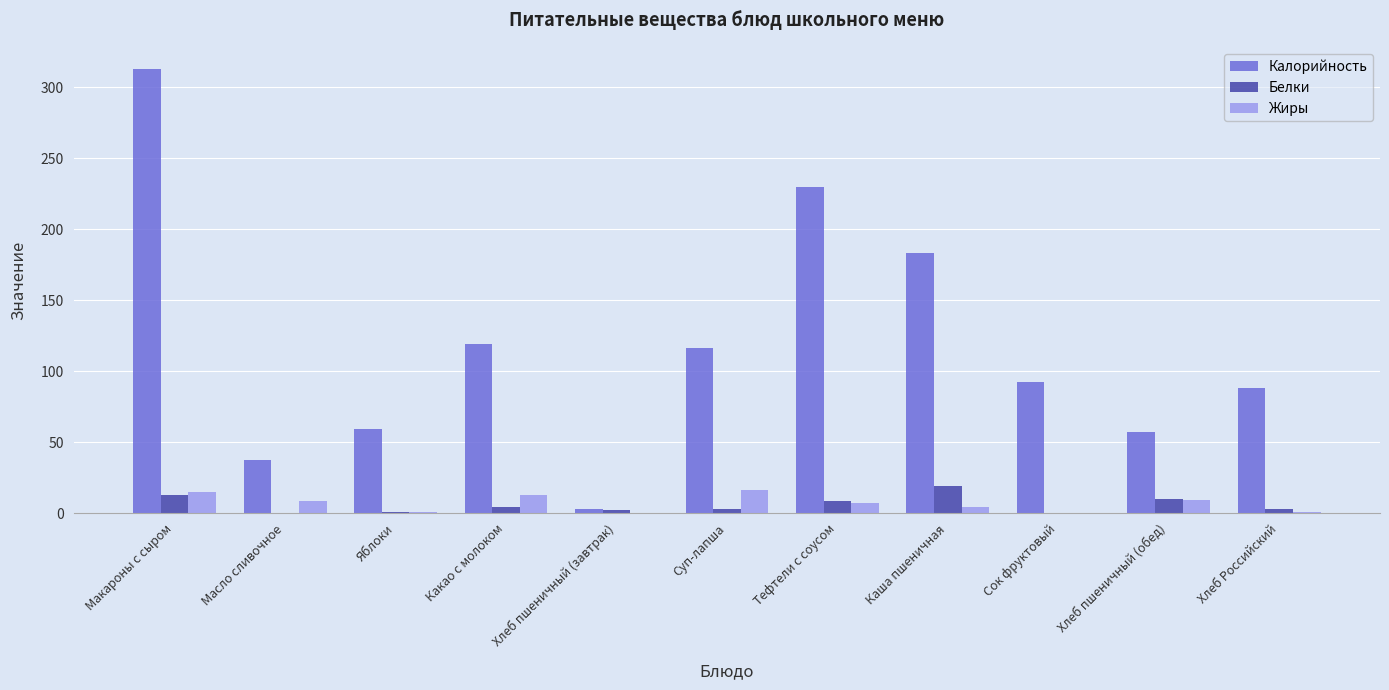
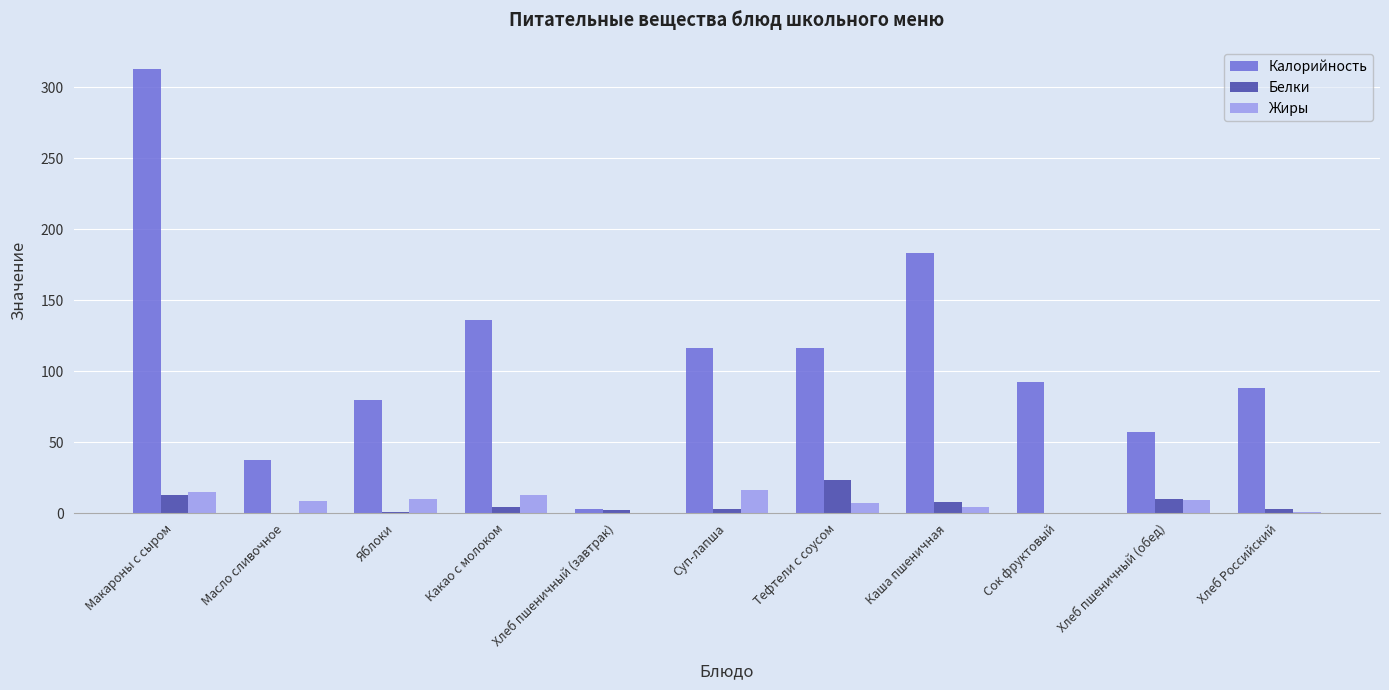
Калорийность, Яблоки: 59 -> 80
Жиры, Яблоки: 1 -> 10
Калорийность, Какао с молоком: 119 -> 136
Калорийность, Тефтели с соусом: 230 -> 116
Белки, Тефтели с соусом: 8 -> 23
Белки, Каша пшеничная: 19 -> 8
